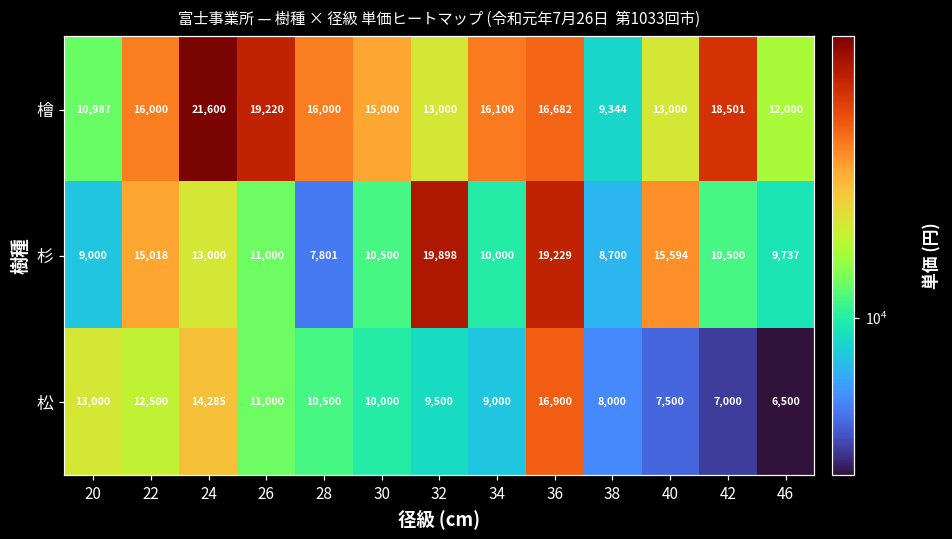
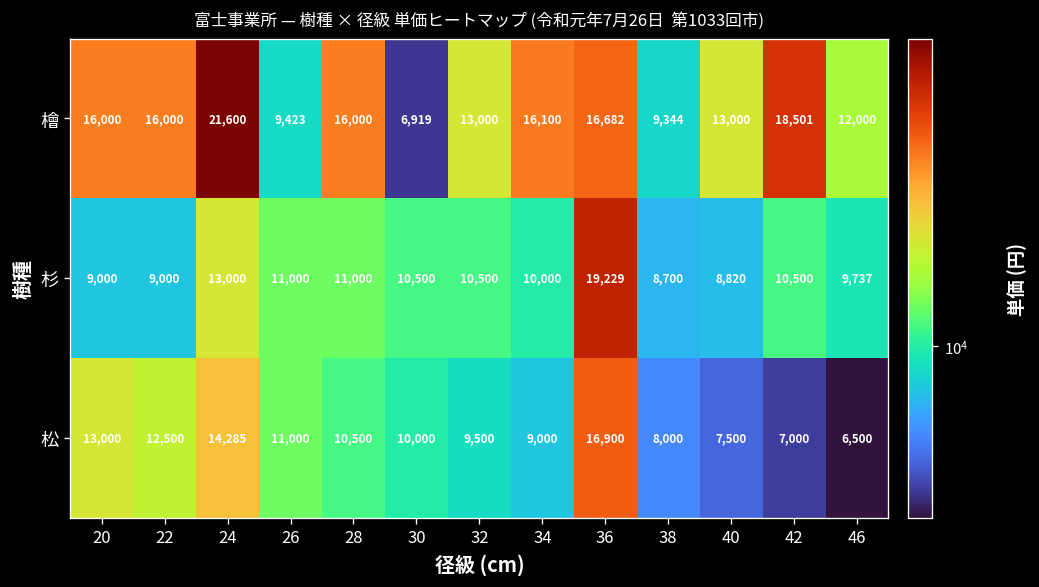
檜, 20: 10,987 -> 16,000
檜, 26: 19,220 -> 9,423
檜, 30: 15,000 -> 6,919
杉, 22: 15,018 -> 9,000
杉, 28: 7,801 -> 11,000
杉, 32: 19,898 -> 10,500
杉, 40: 15,594 -> 8,820
